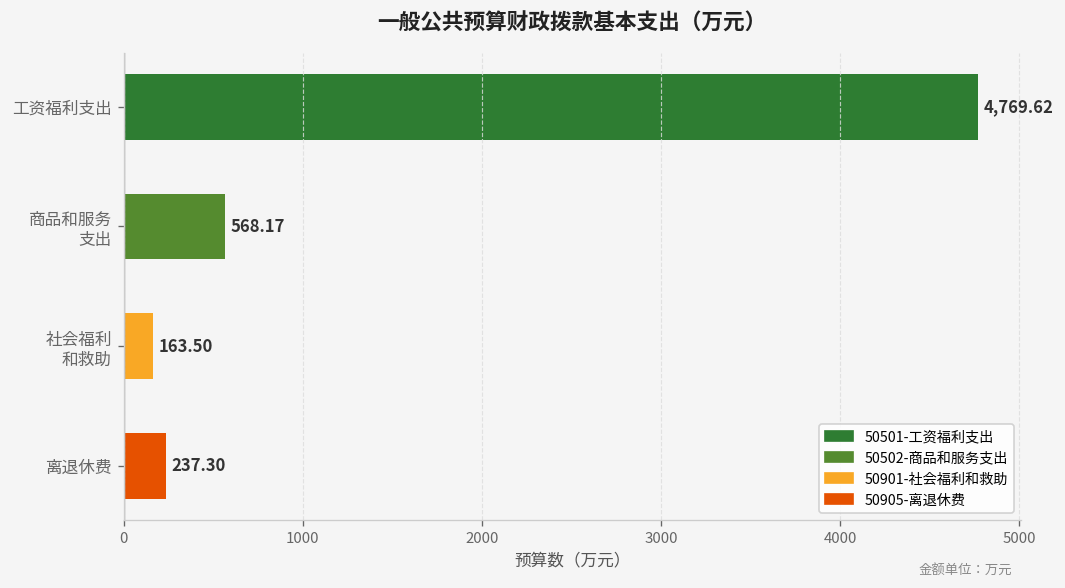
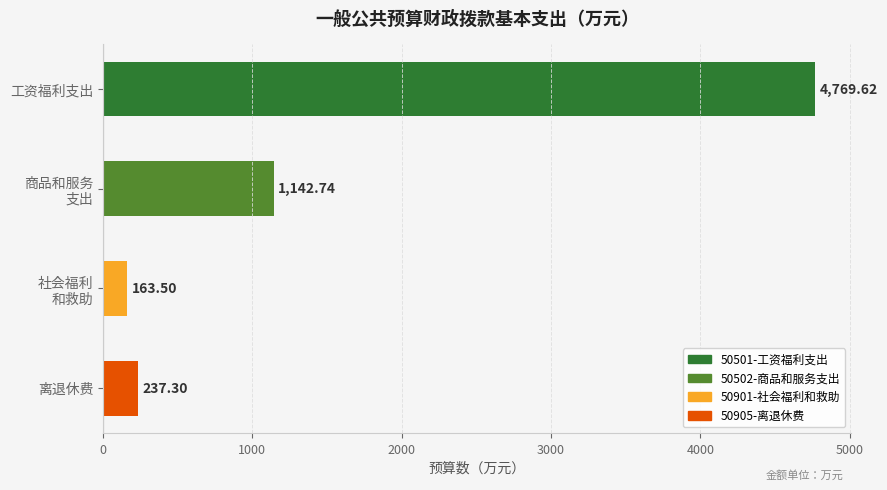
商品和服务 支出: 568.17 -> 1,142.74
